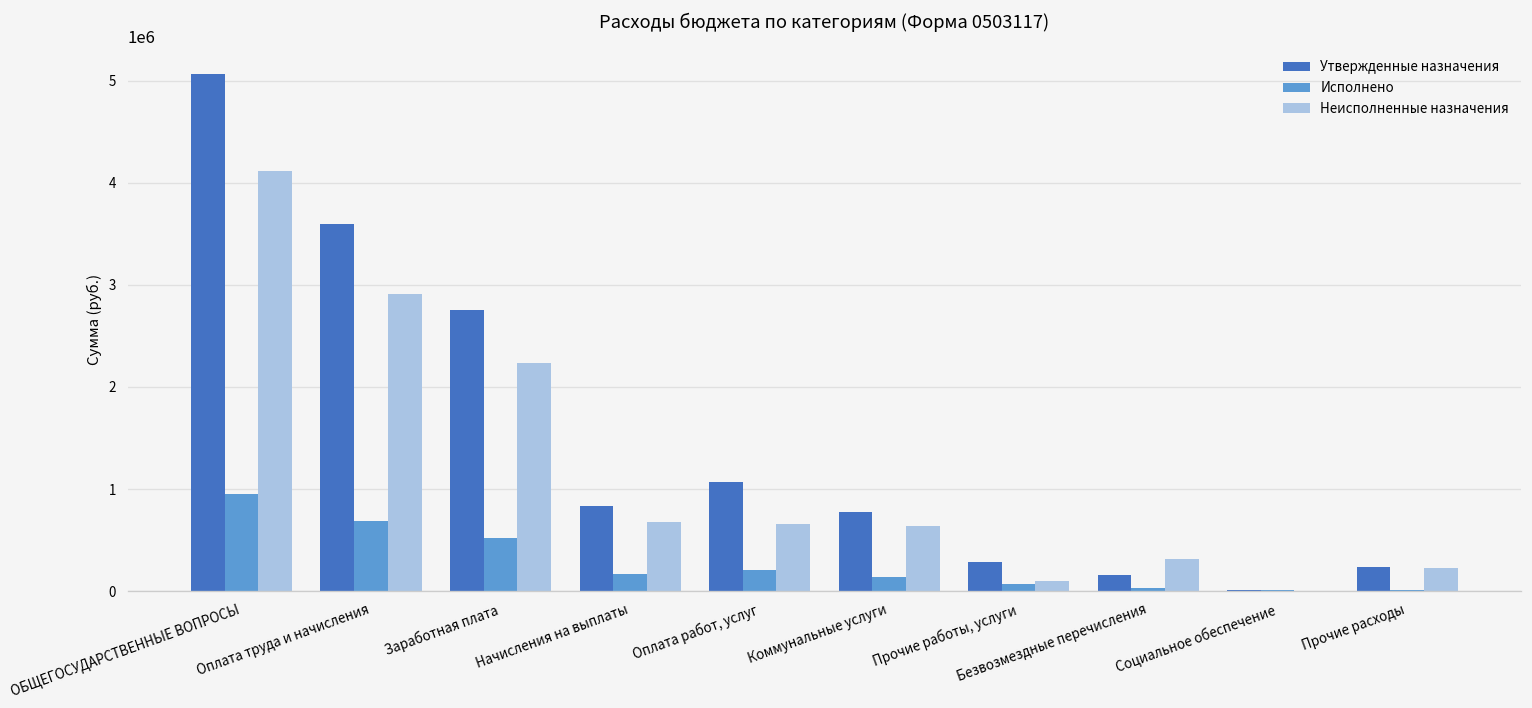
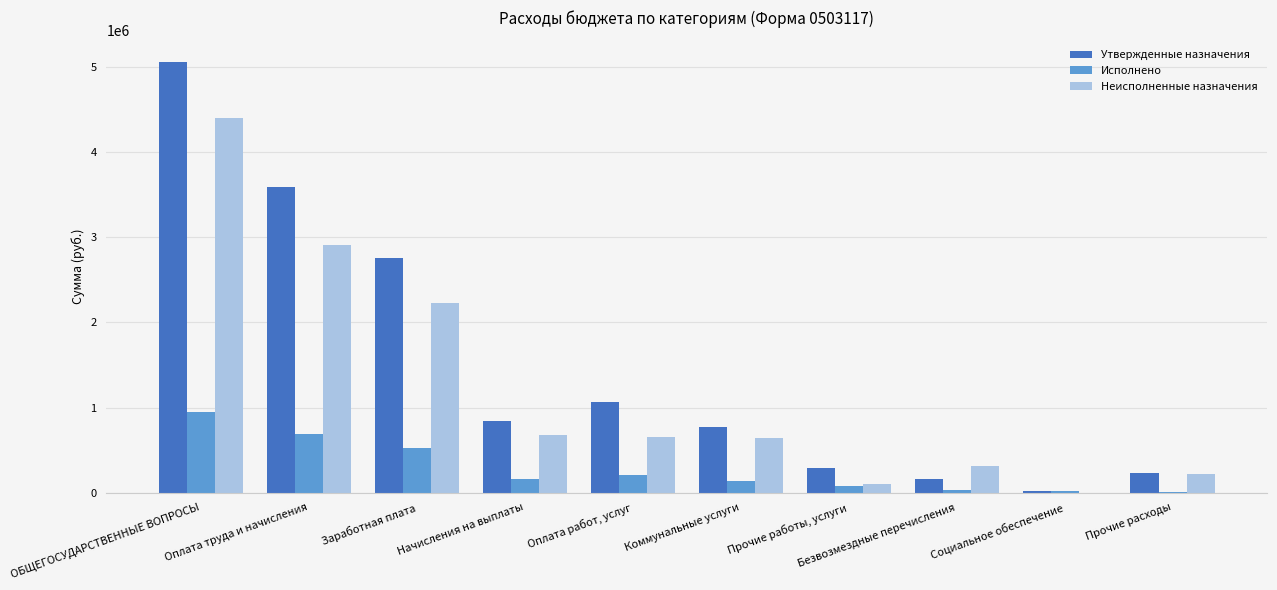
Неисполненные назначения, ОБЩЕГОСУДАРСТВЕННЫЕ ВОПРОСЫ: 4100000 -> 4400000
